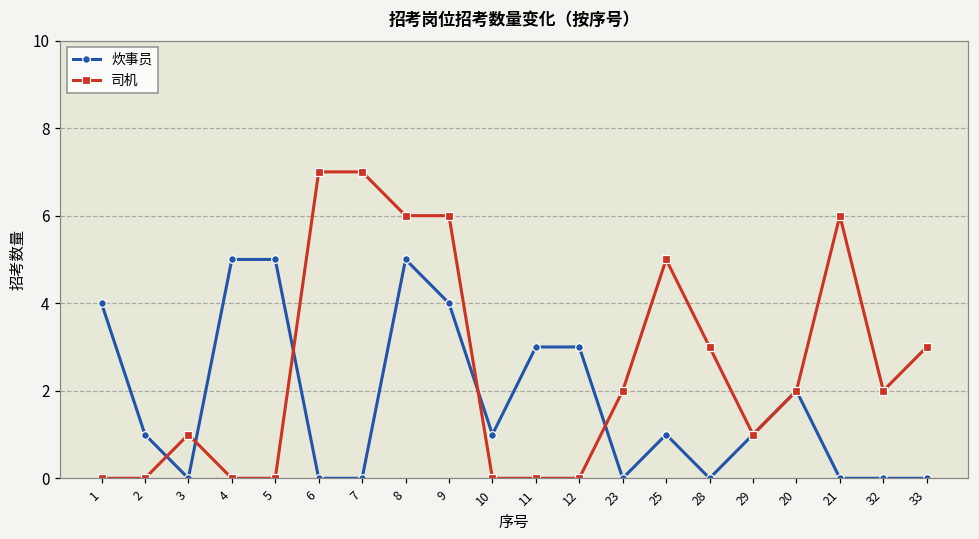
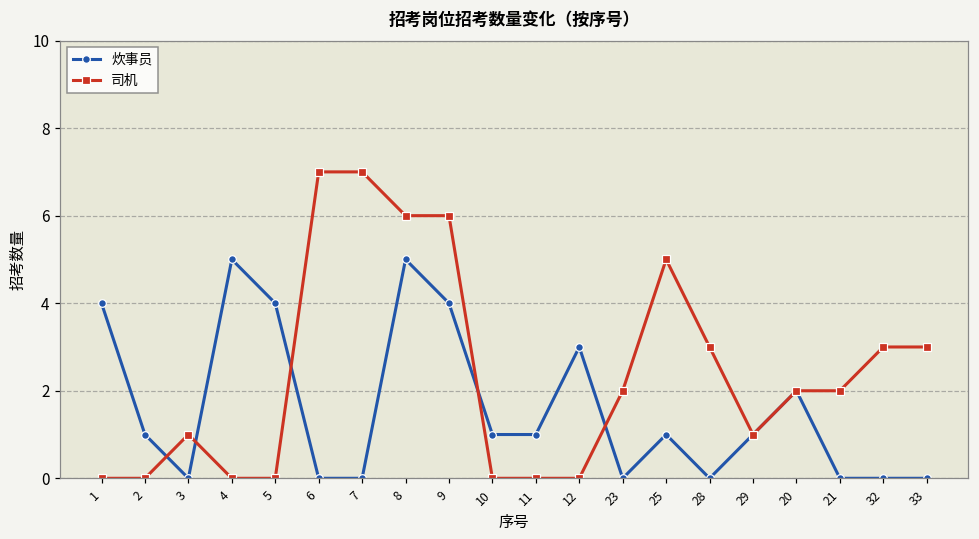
炊事员, 5: 5 -> 4
炊事员, 11: 3 -> 1
司机, 21: 6 -> 2
司机, 32: 2 -> 3
